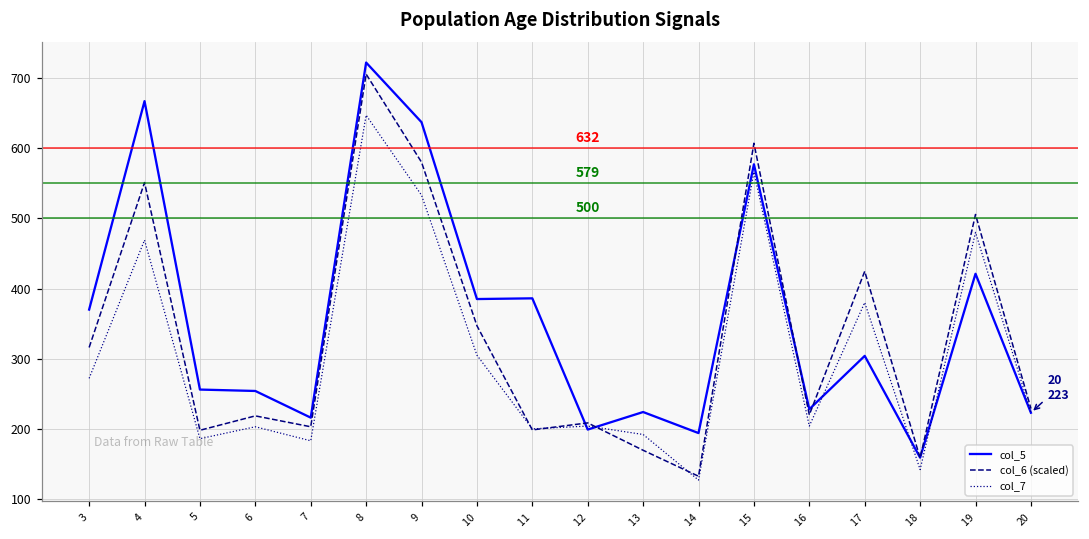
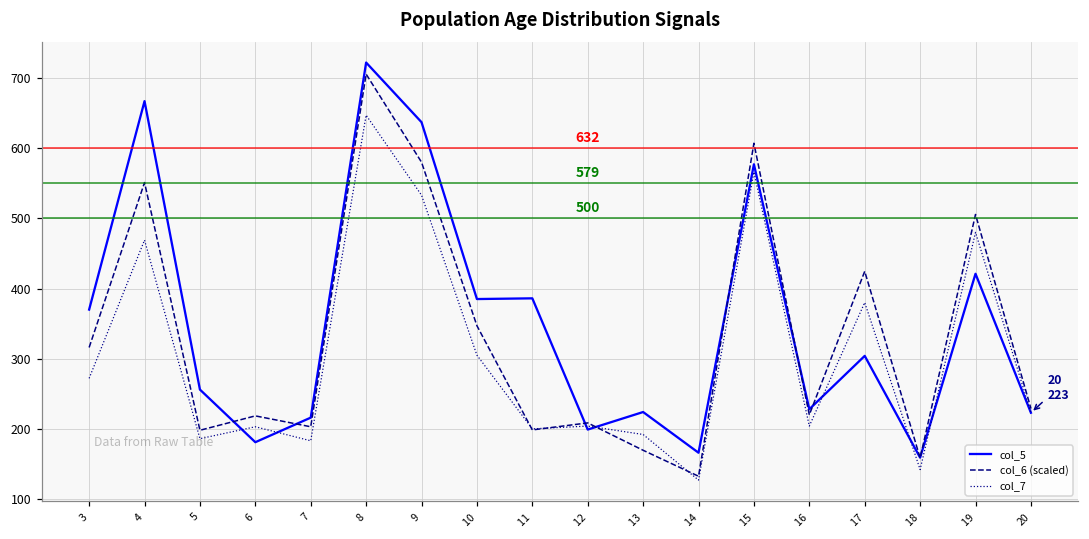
col_5, 6: 250 -> 180
col_5, 14: 190 -> 170
